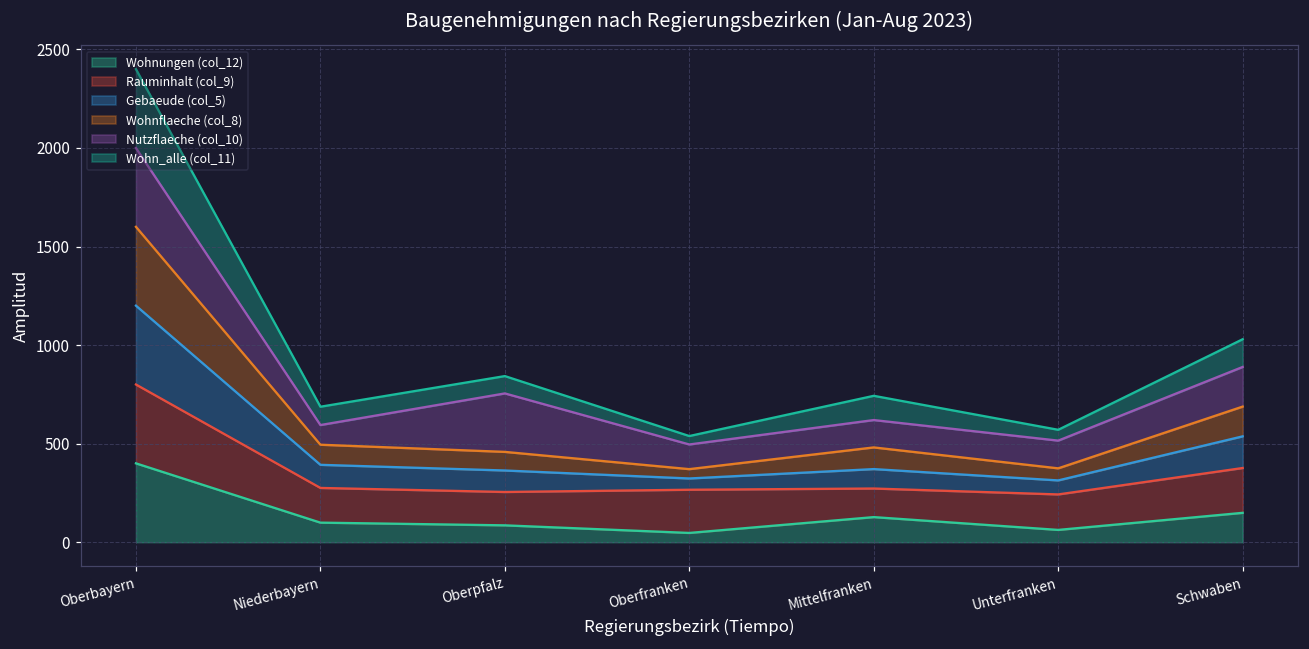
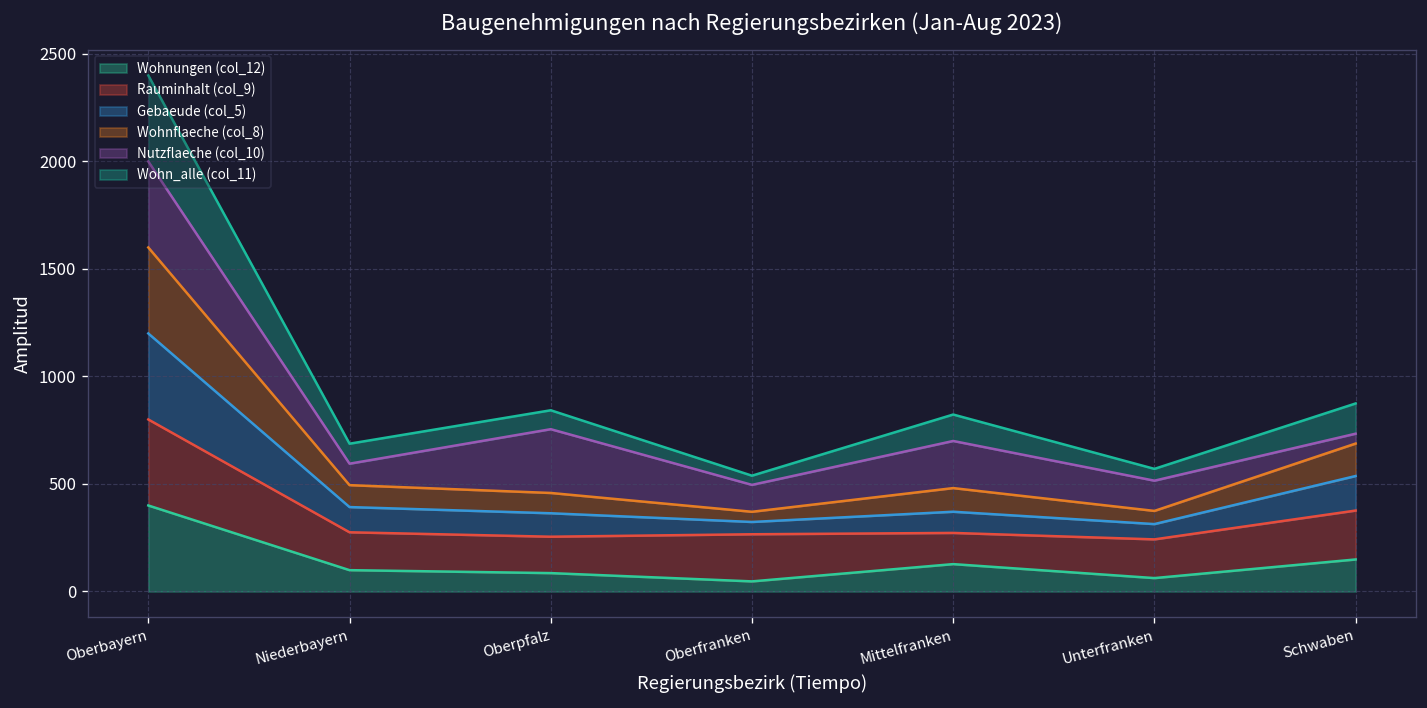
Nutzflaeche (col_10), Mittelfranken: 140 -> 220
Nutzflaeche (col_10), Schwaben: 200 -> 50
